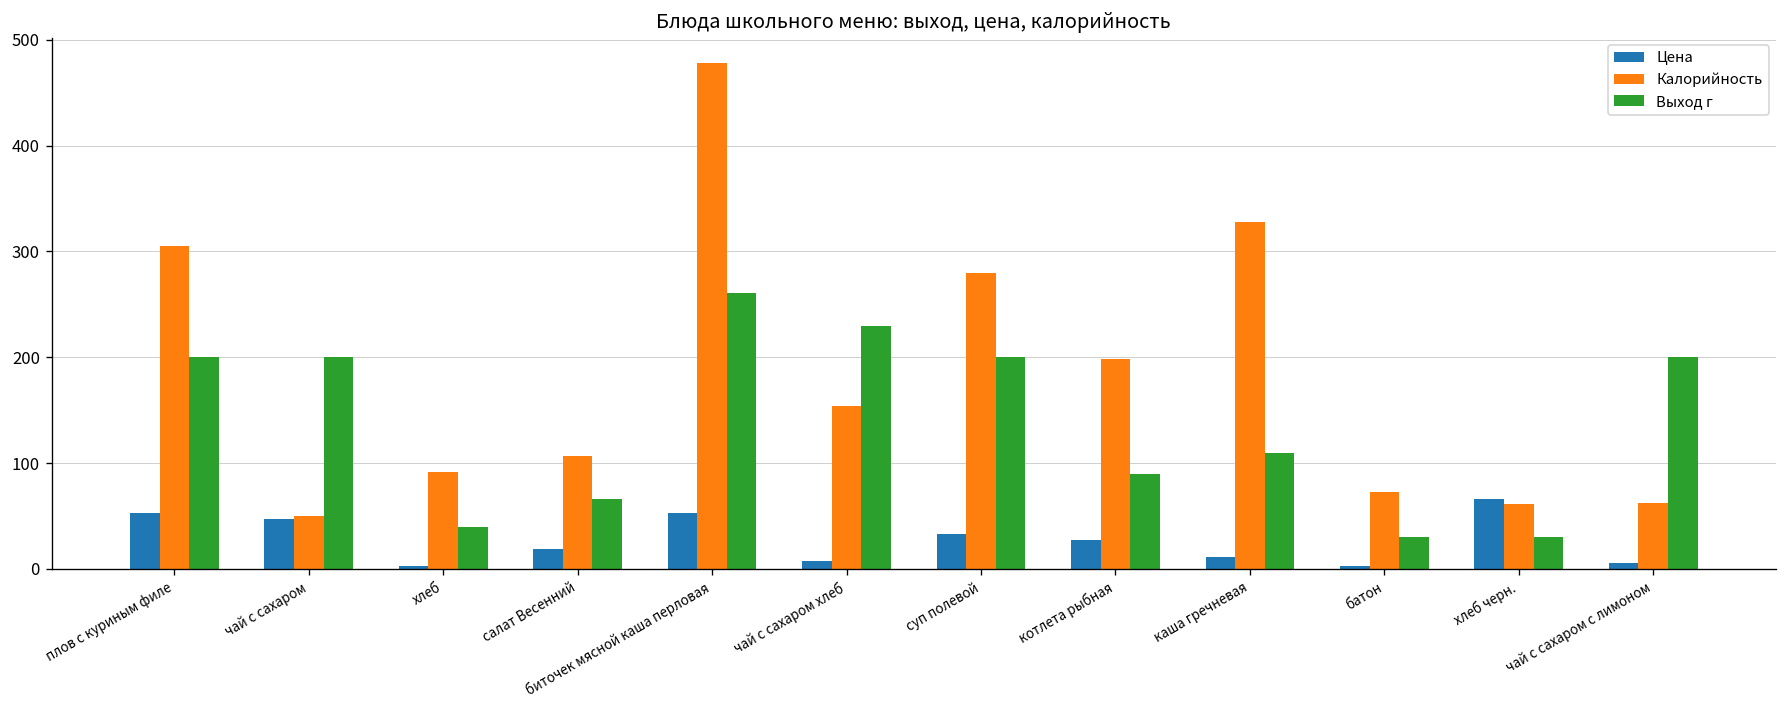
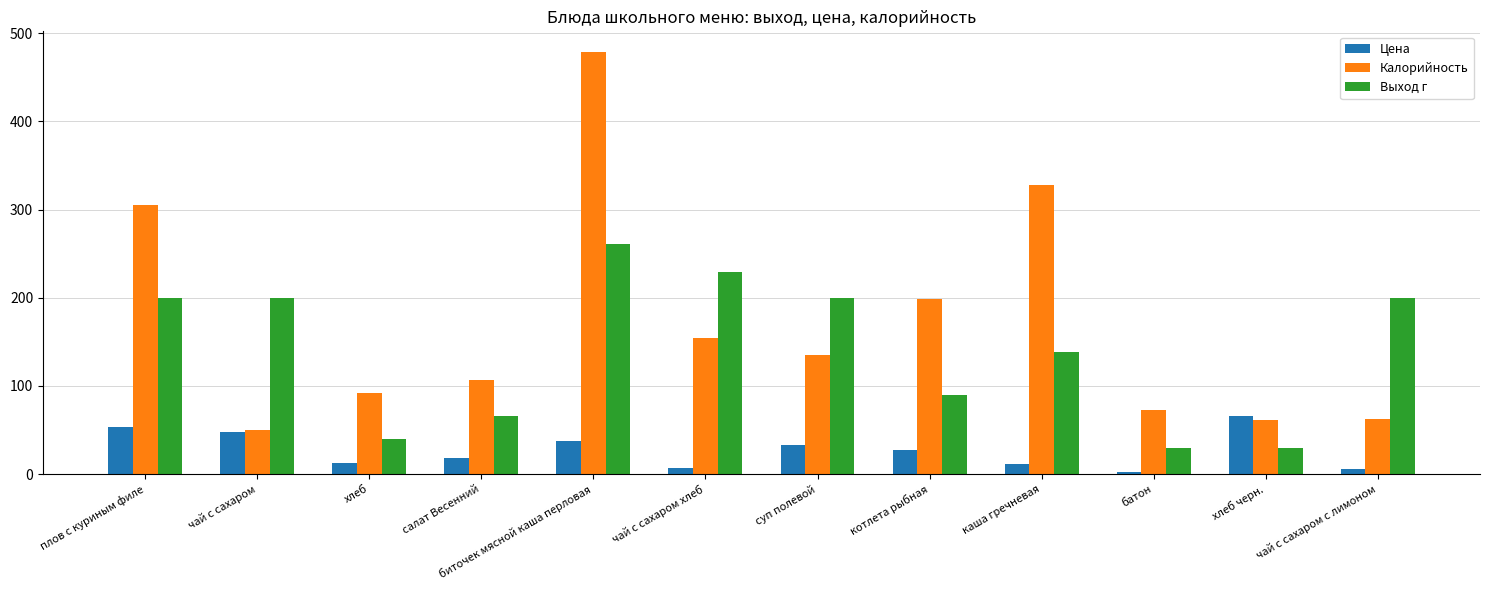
Цена, хлеб: 0 -> 10
Цена, биточек мясной каша перловая: 50 -> 40
Калорийность, суп полевой: 280 -> 140
Выход г, каша гречневая: 110 -> 140
